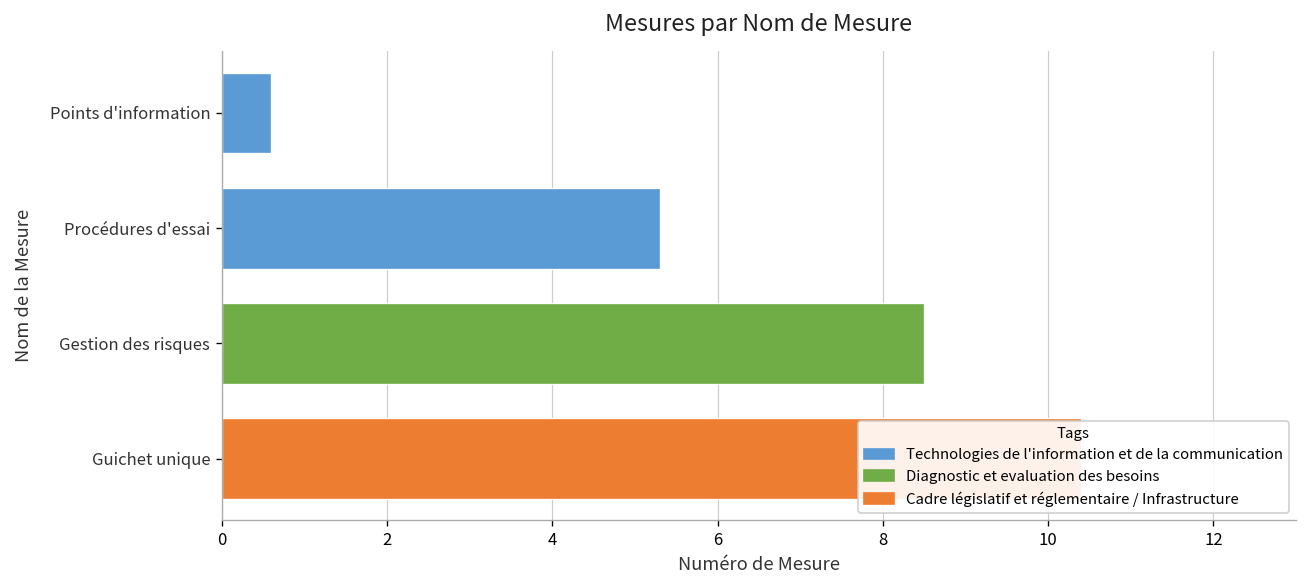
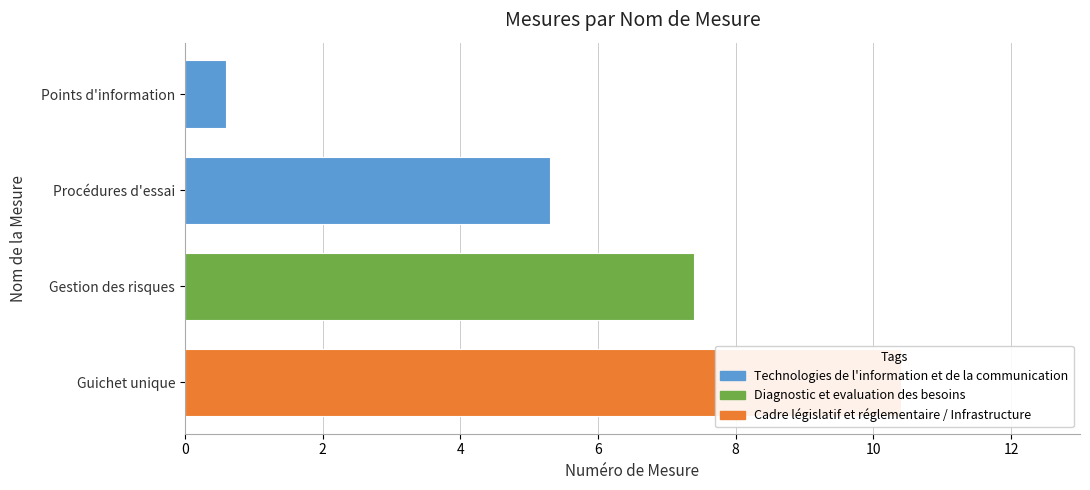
Gestion des risques: 8.5 -> 7.4
